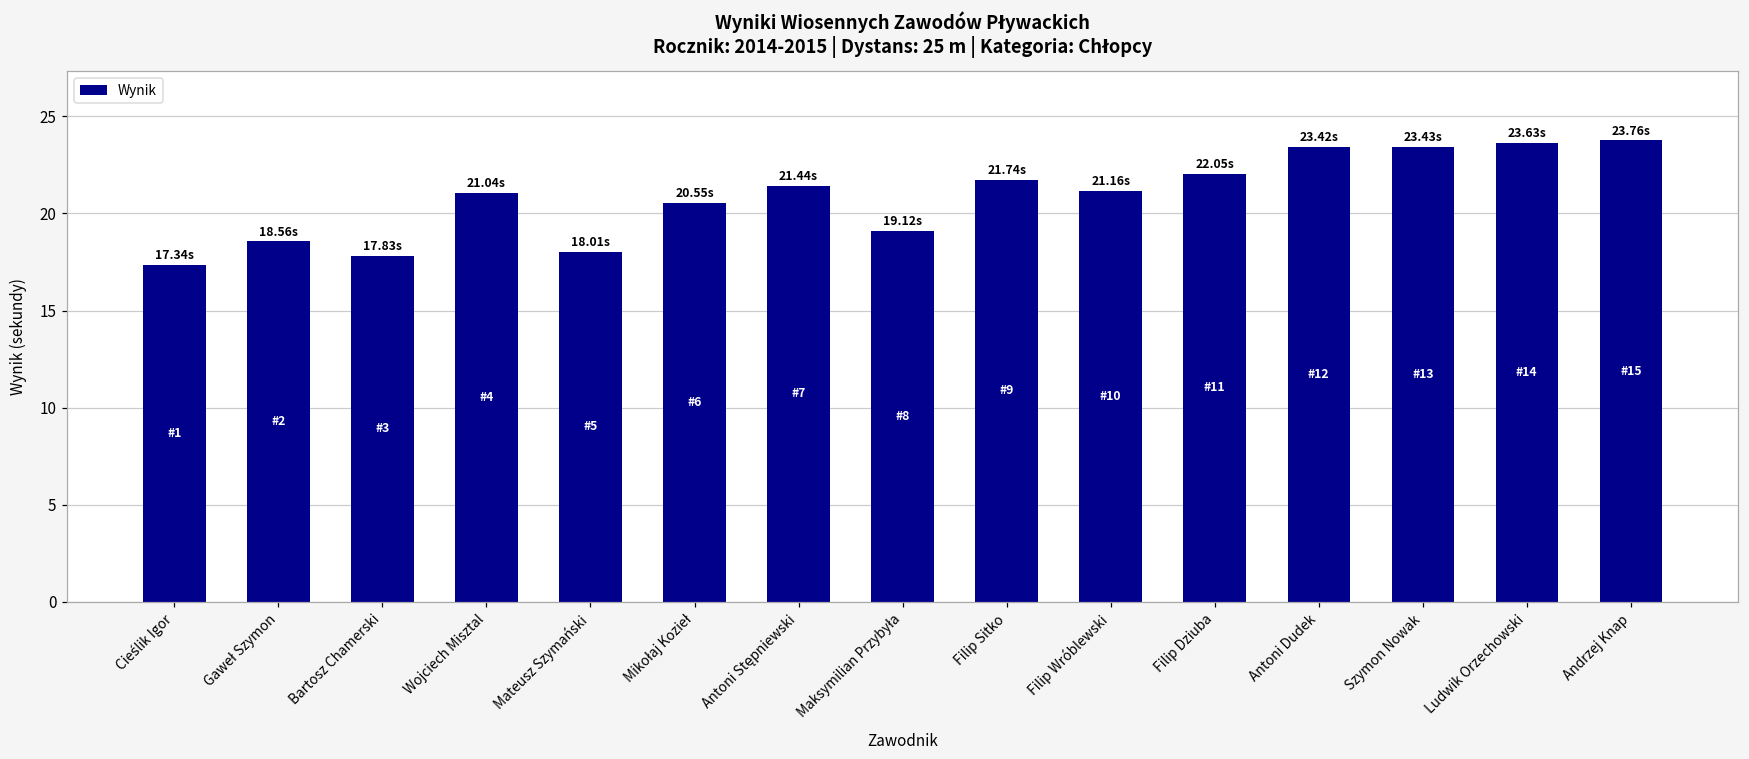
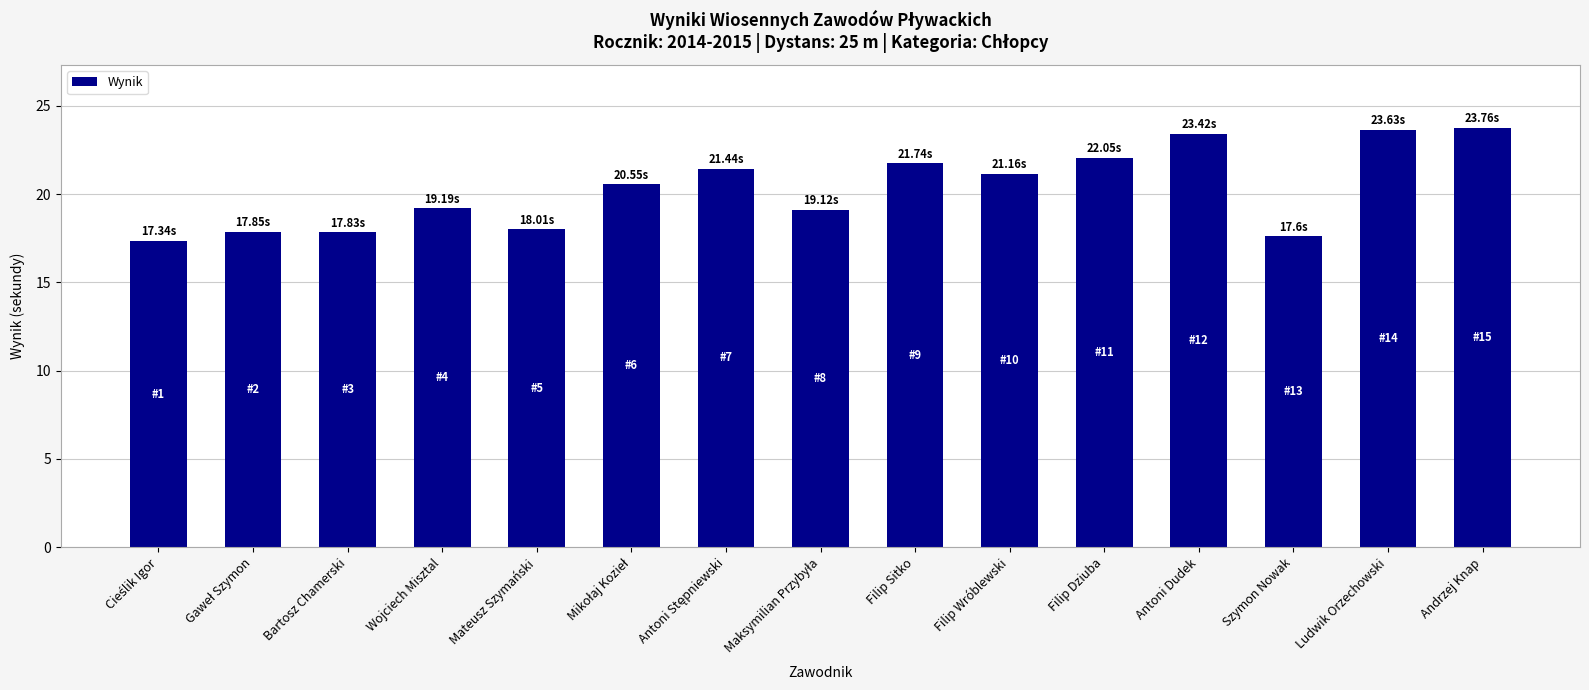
Gaweł Szymon: 18.56s -> 17.85s
Wojciech Misztal: 21.04s -> 19.19s
Szymon Nowak: 23.43s -> 17.6s
